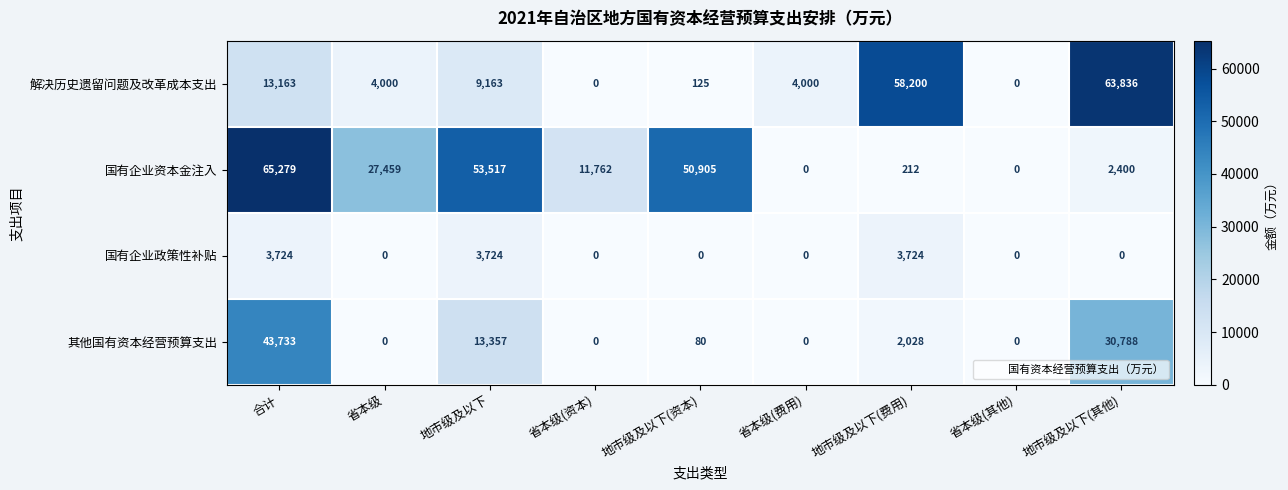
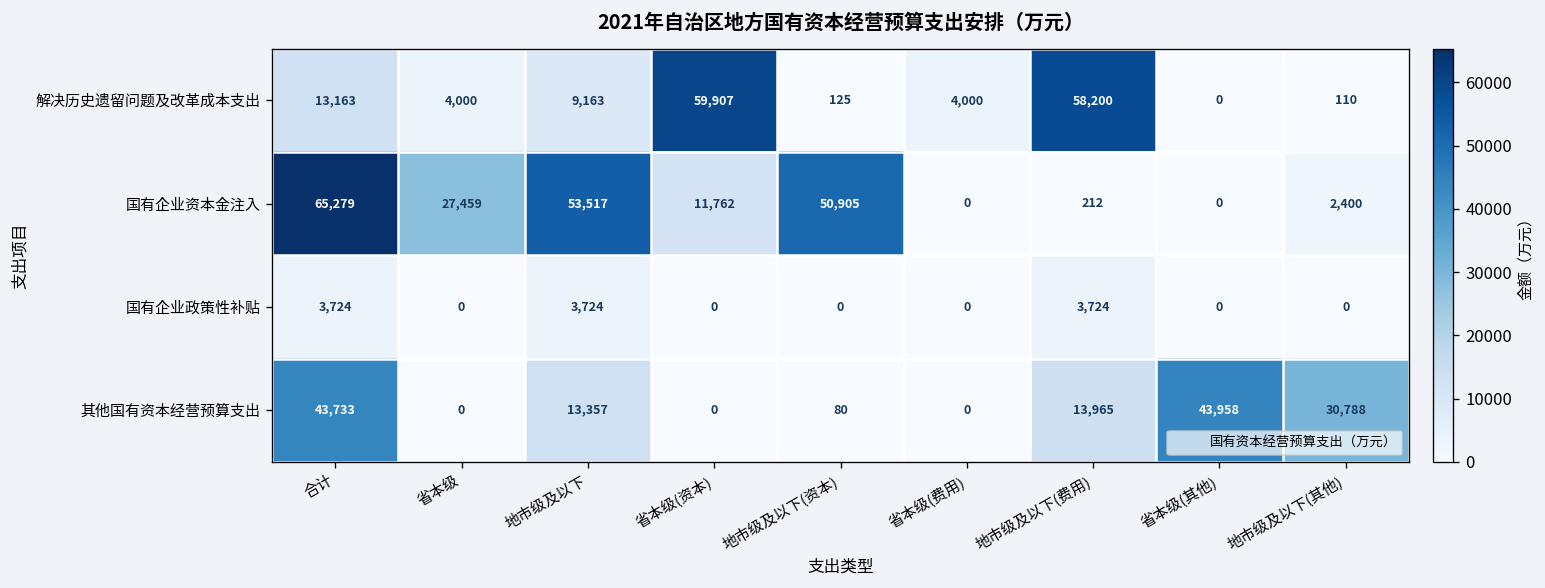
解决历史遗留问题及改革成本支出, 省本级(资本): 0 -> 59,907
解决历史遗留问题及改革成本支出, 地市级及以下(其他): 63,836 -> 110
其他国有资本经营预算支出, 地市级及以下(费用): 2,028 -> 13,965
其他国有资本经营预算支出, 省本级(其他): 0 -> 43,958
